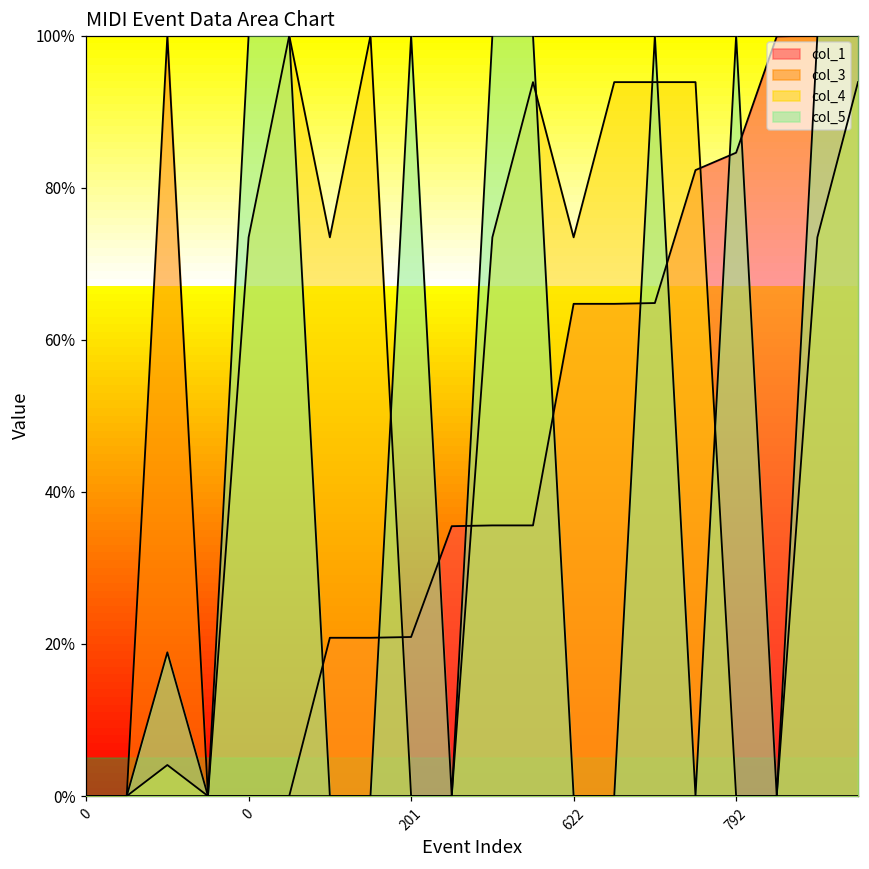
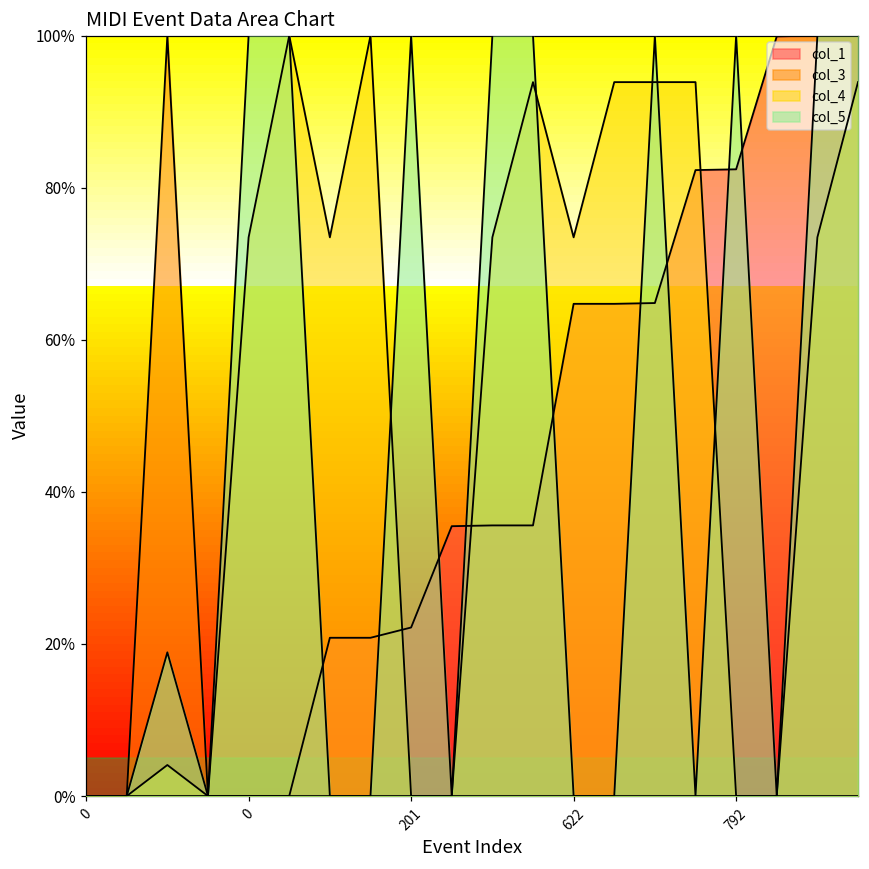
col_1, 201: 21% -> 22%
col_1, 792: 85% -> 82%
